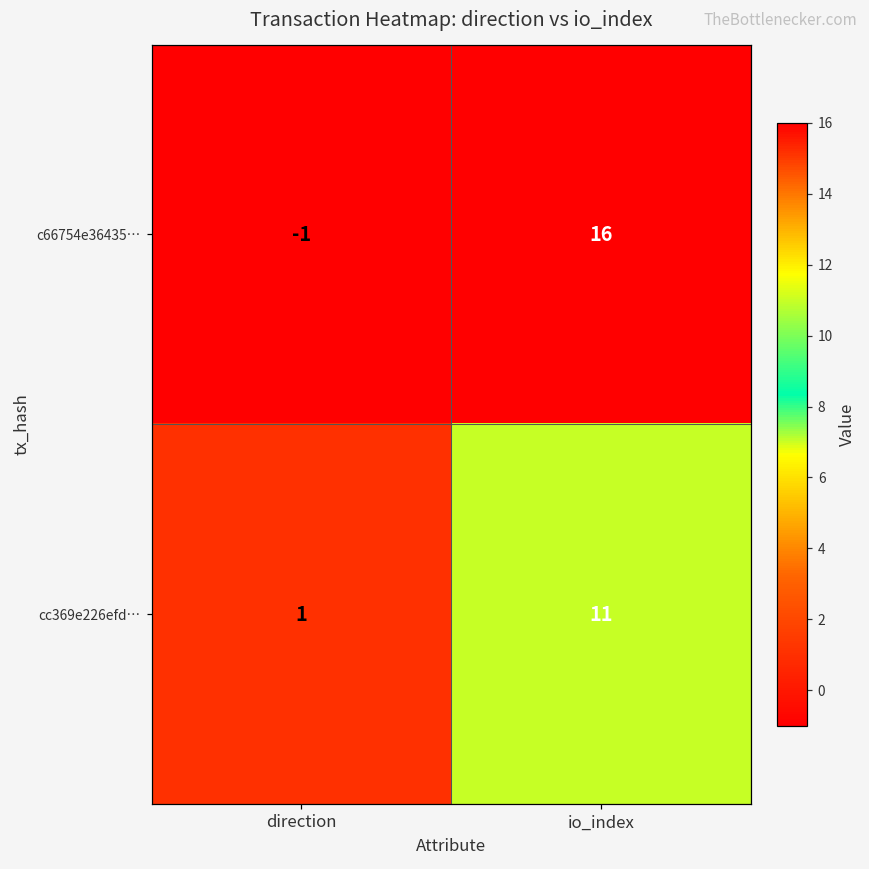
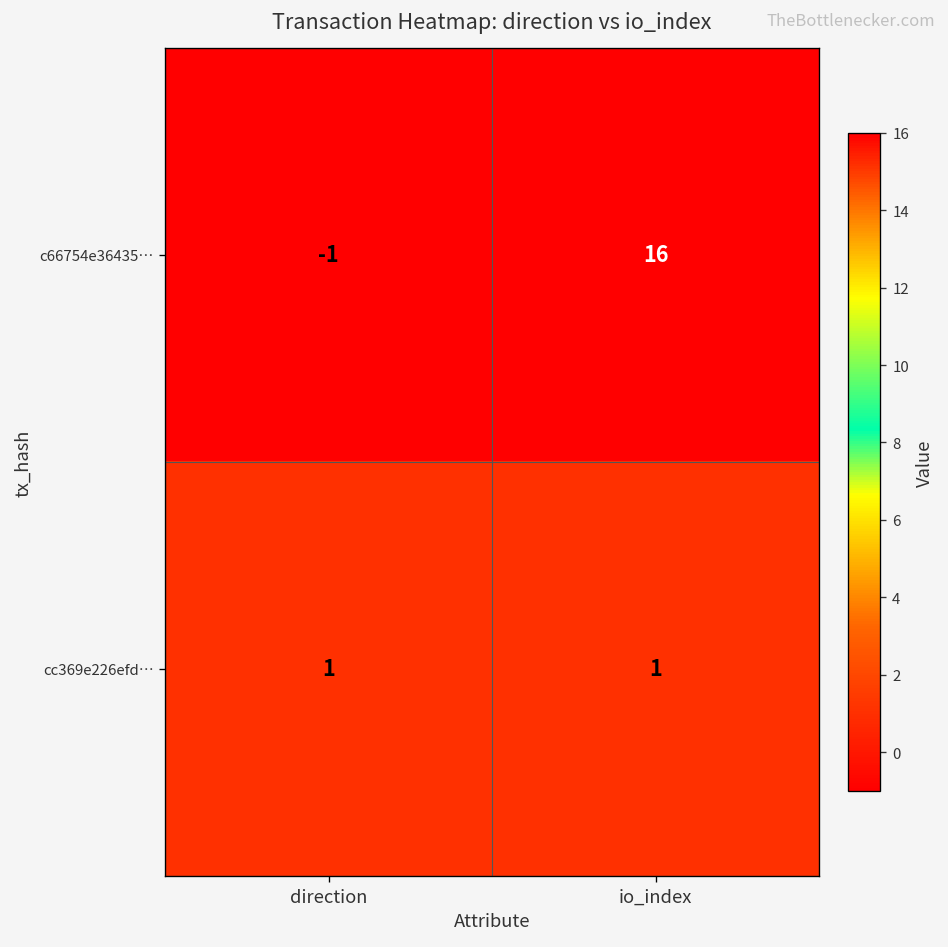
cc369e226efd…, io_index: 11 -> 1
